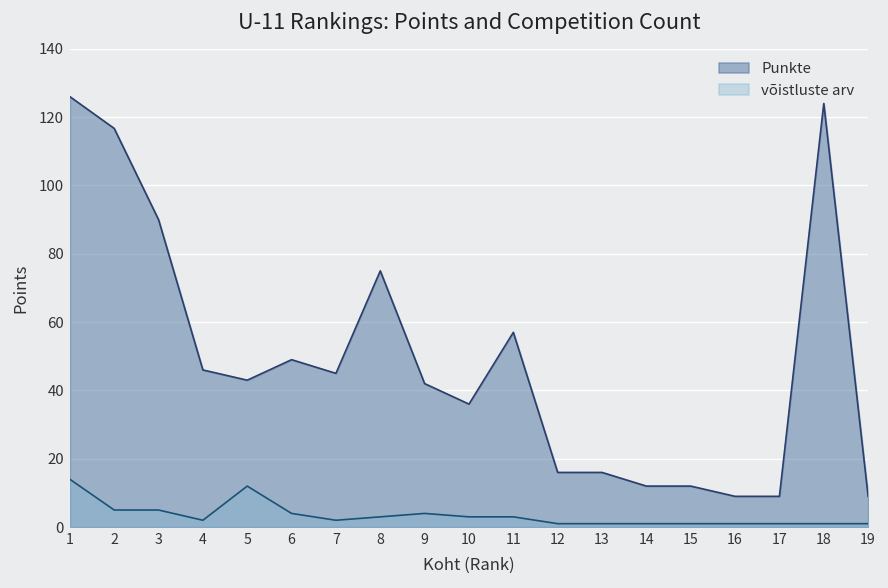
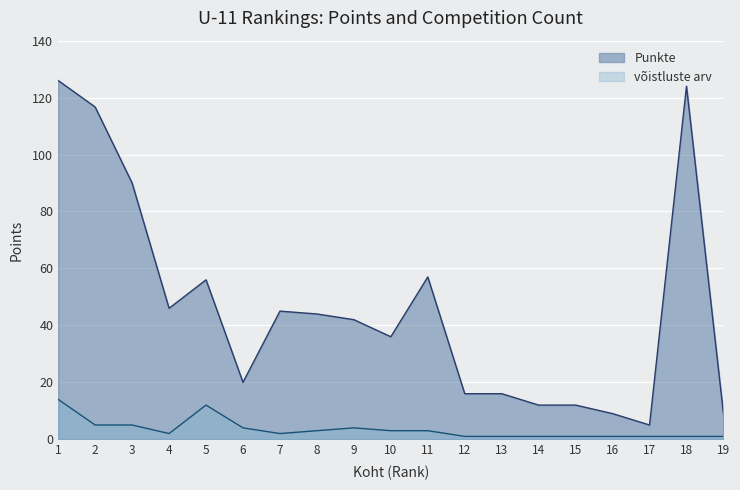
Punkte, 5: 43 -> 56
Punkte, 6: 49 -> 20
Punkte, 8: 75 -> 44
Punkte, 17: 9 -> 5
